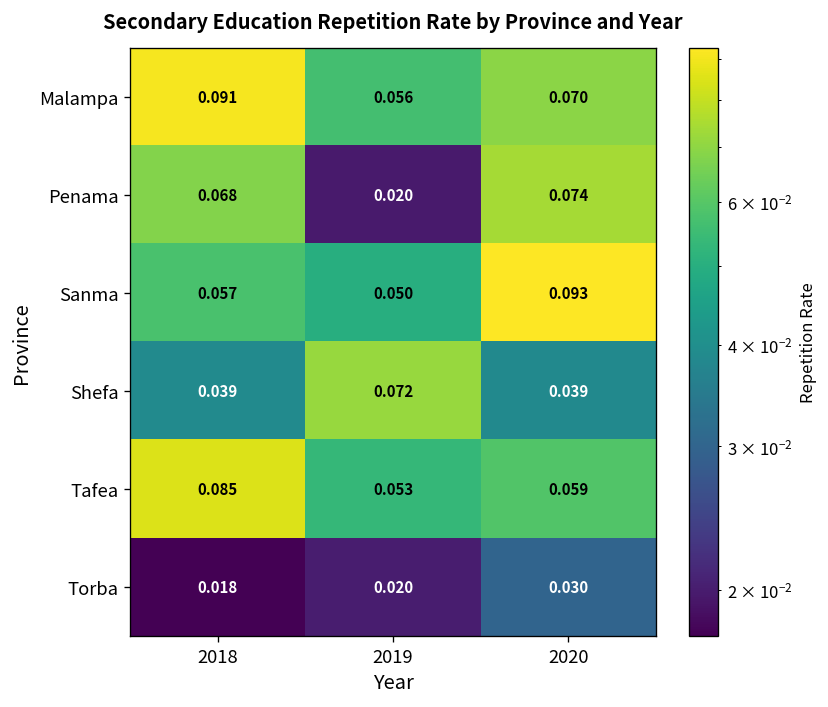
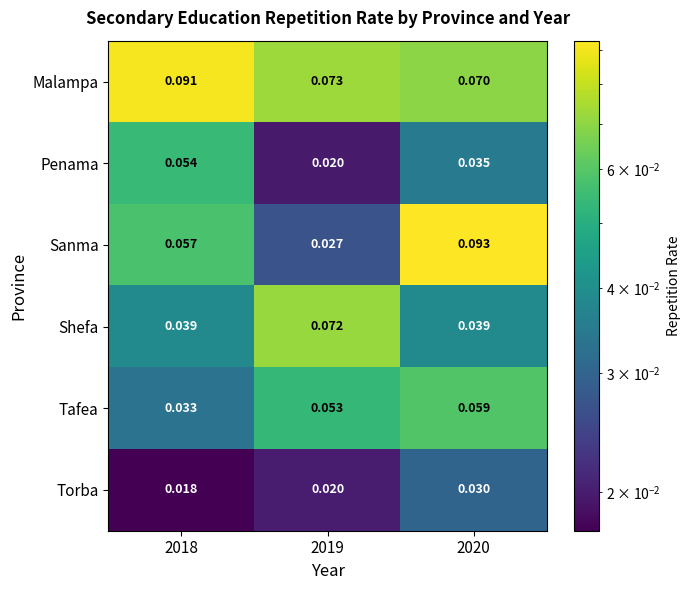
Malampa, 2019: 0.056 -> 0.073
Penama, 2018: 0.068 -> 0.054
Penama, 2020: 0.074 -> 0.035
Sanma, 2019: 0.050 -> 0.027
Tafea, 2018: 0.085 -> 0.033
